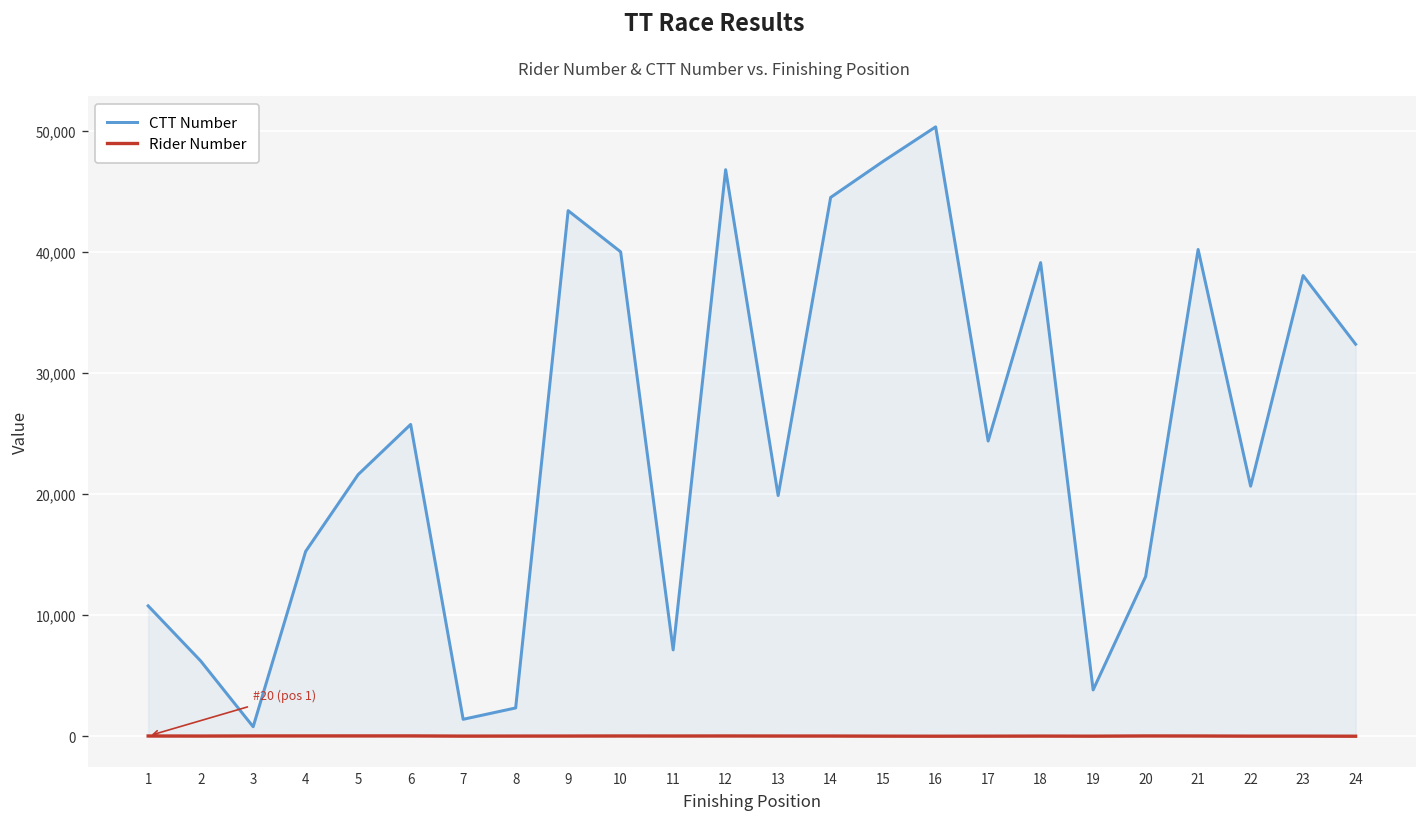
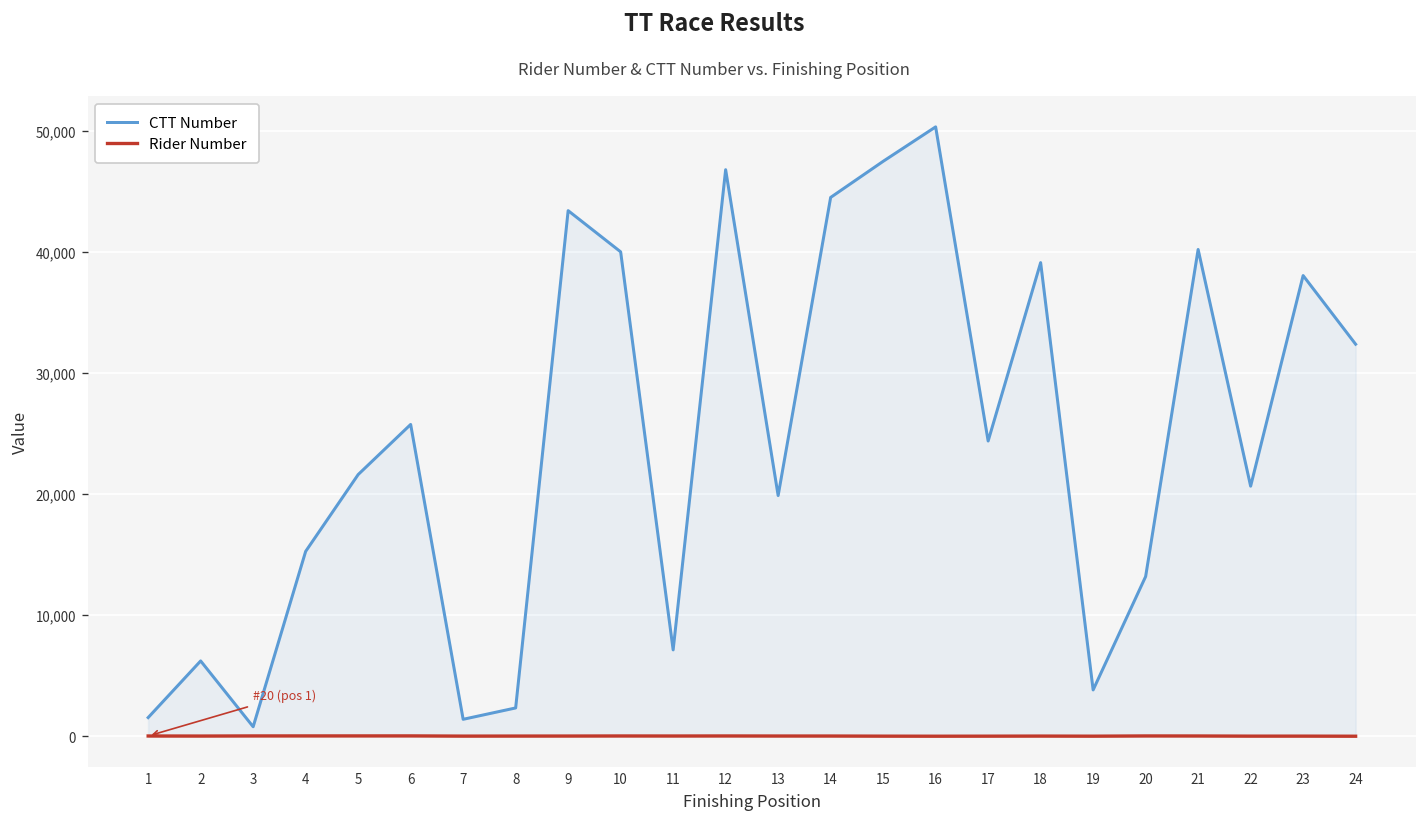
CTT Number, 1: 10,800 -> 1,500
